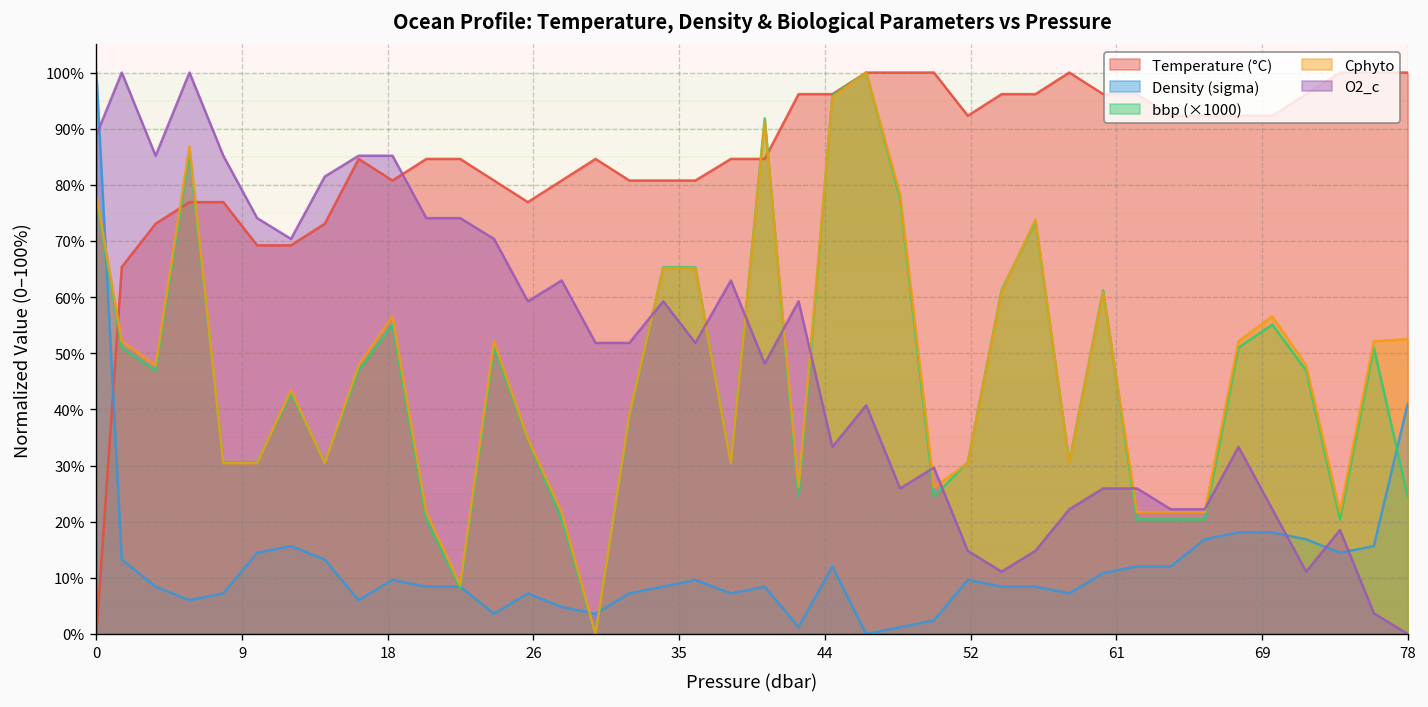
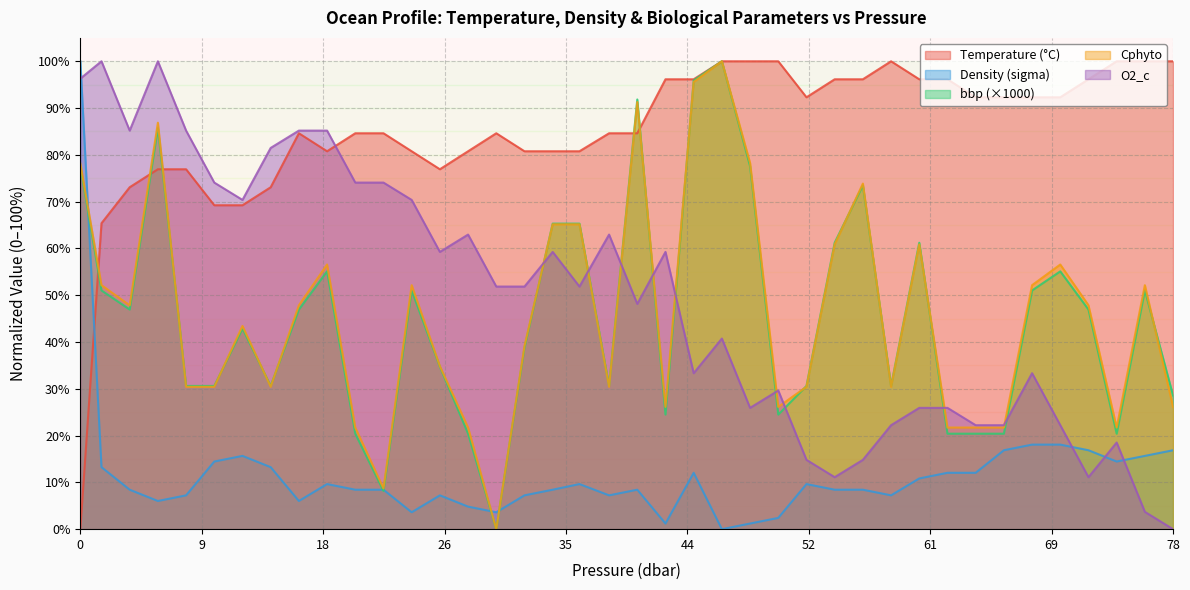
O2_c, 0: 89% -> 96%
Density (sigma), 78: 41% -> 17%
bbp (×1000), 78: 24% -> 29%
Cphyto, 78: 53% -> 26%
